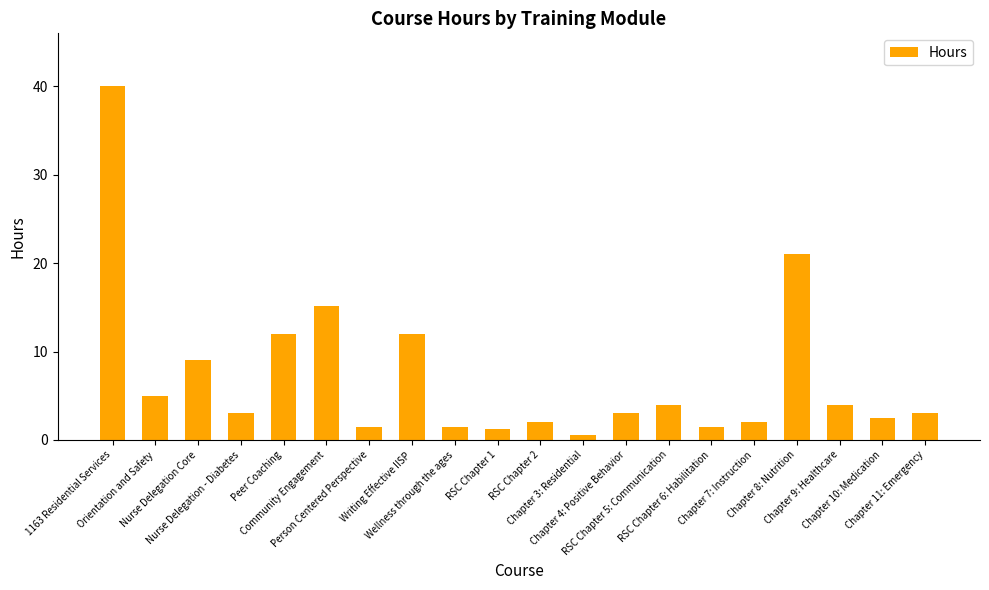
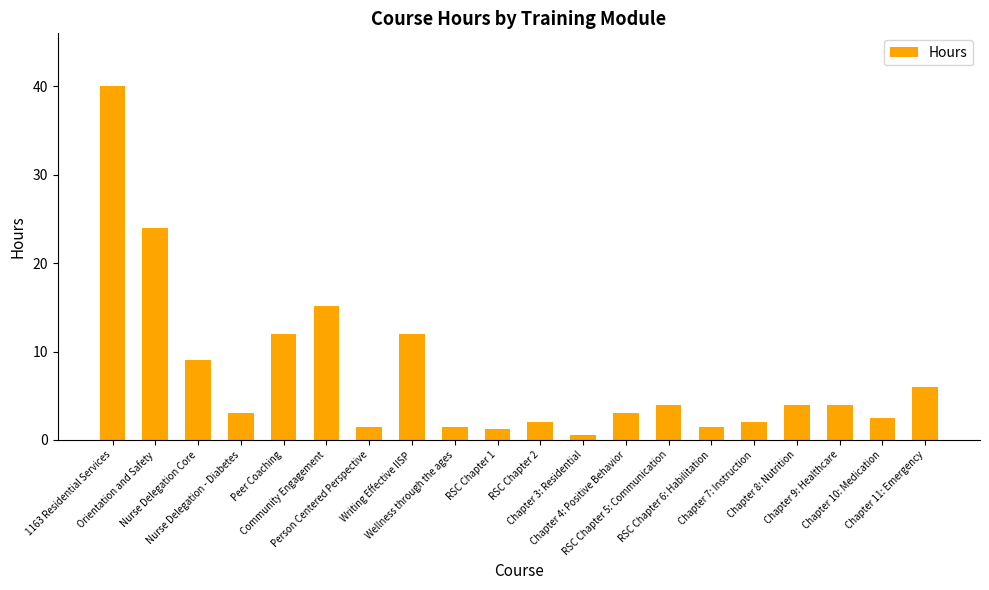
Orientation and Safety: 5 -> 24
Chapter 8: Nutrition: 21 -> 4
Chapter 11: Emergency: 3 -> 6
